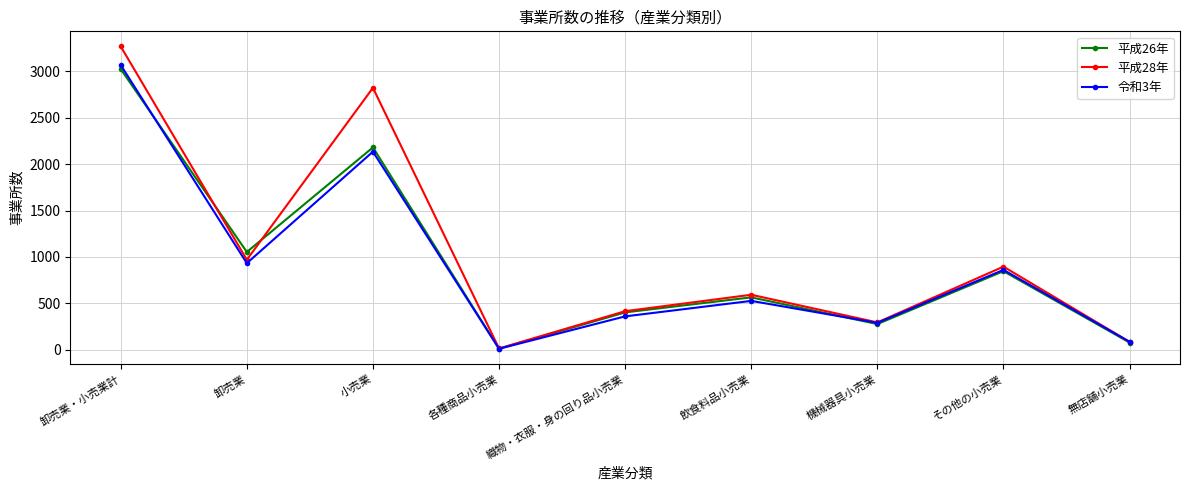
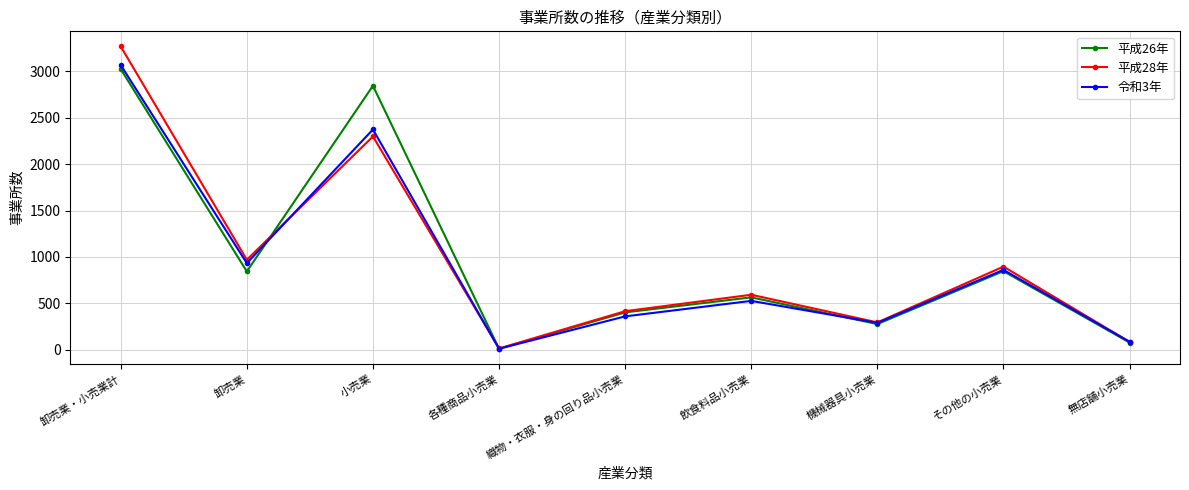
平成26年, 卸売業: 1100 -> 800
平成26年, 小売業: 2200 -> 2800
平成28年, 小売業: 2800 -> 2300
令和3年, 小売業: 2100 -> 2400
